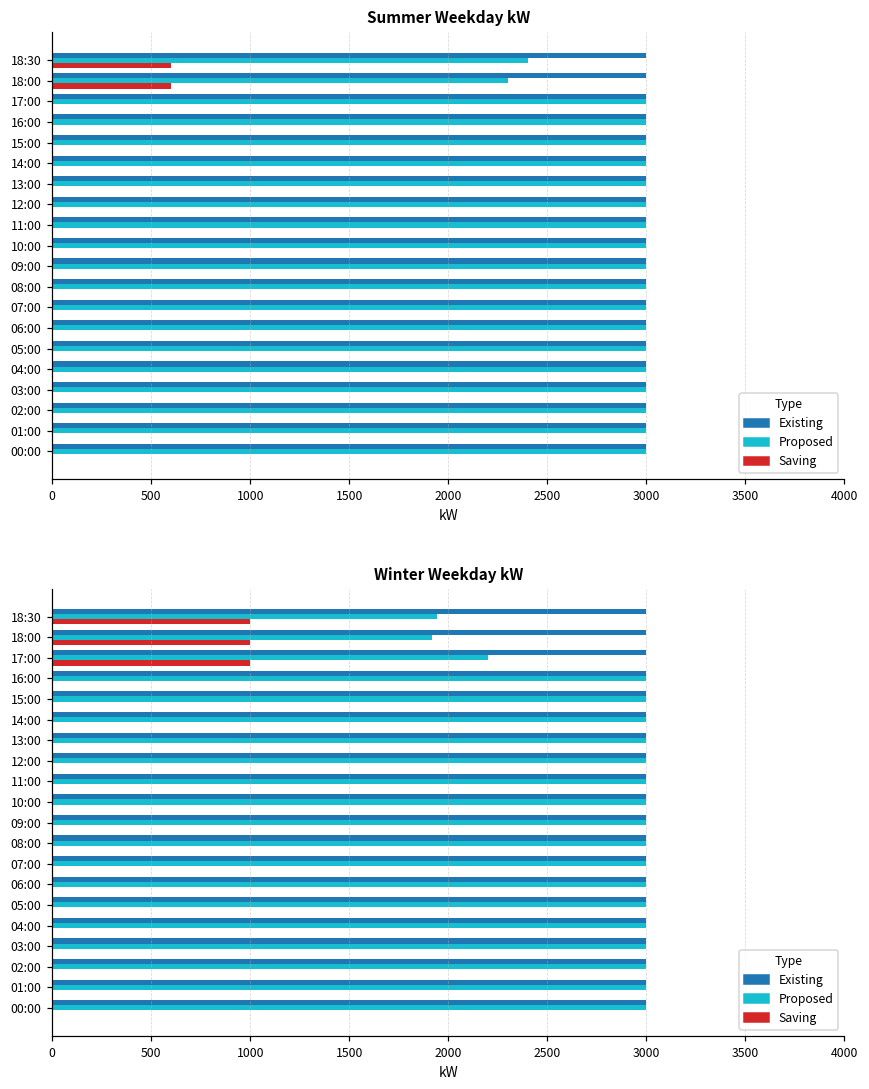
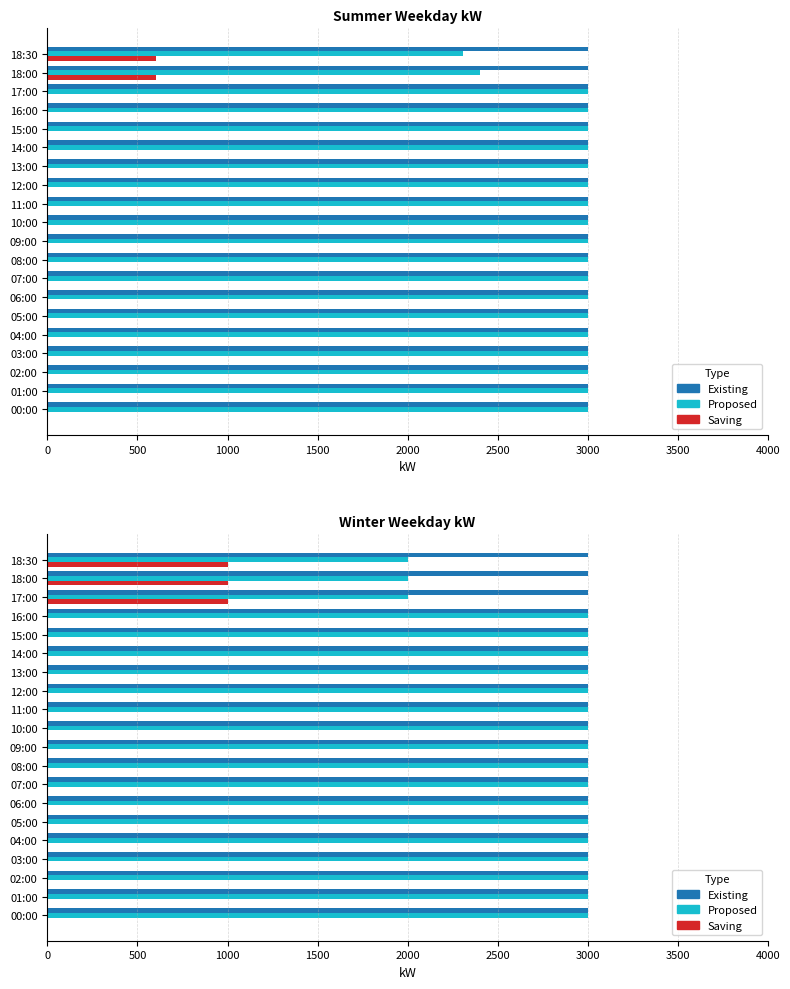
Summer Weekday kW, Proposed, 18:30: 2400 -> 2310
Summer Weekday kW, Proposed, 18:00: 2300 -> 2400
Winter Weekday kW, Proposed, 18:30: 1950 -> 2000
Winter Weekday kW, Proposed, 18:00: 1920 -> 2000
Winter Weekday kW, Proposed, 17:00: 2200 -> 2000
